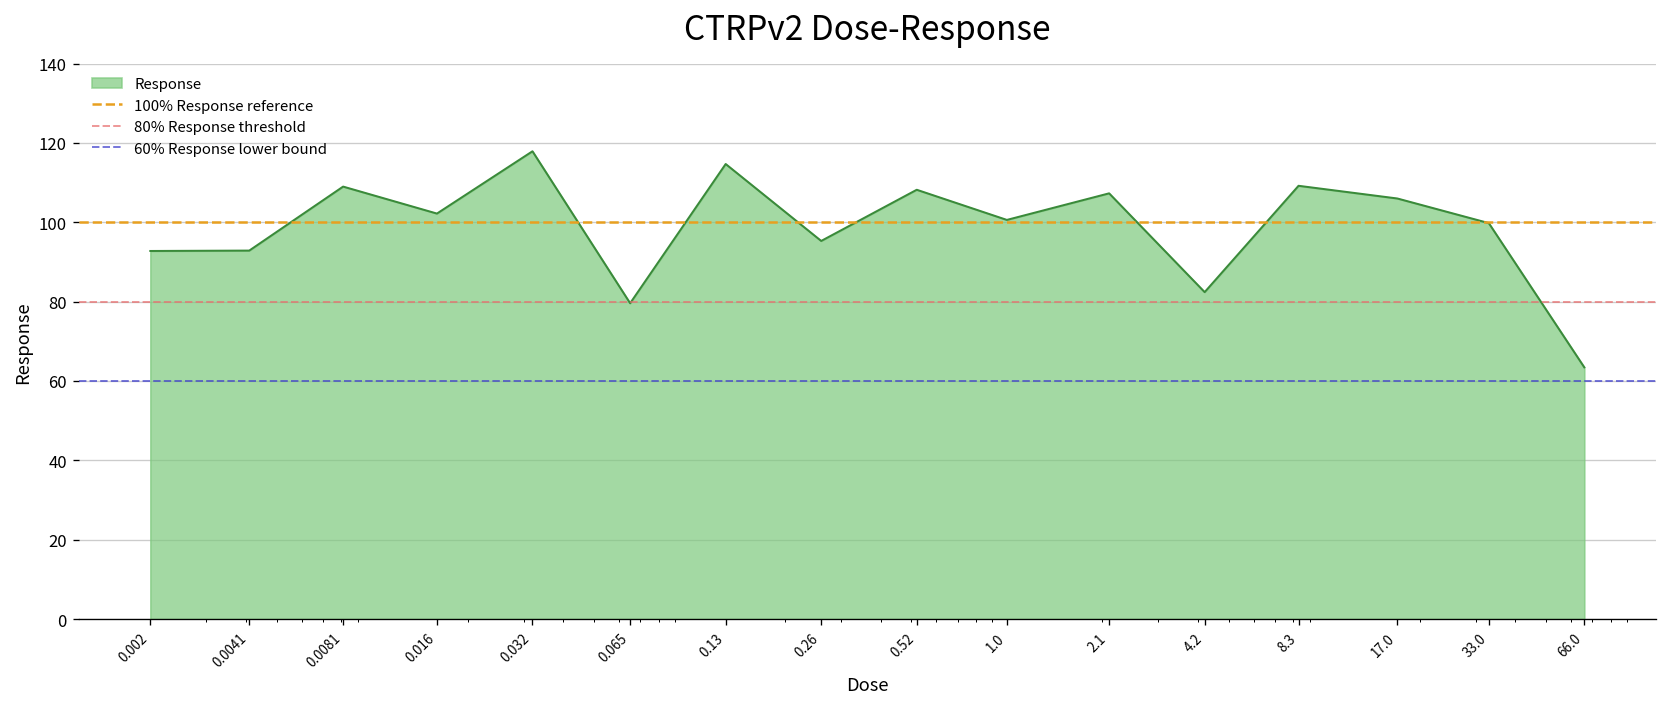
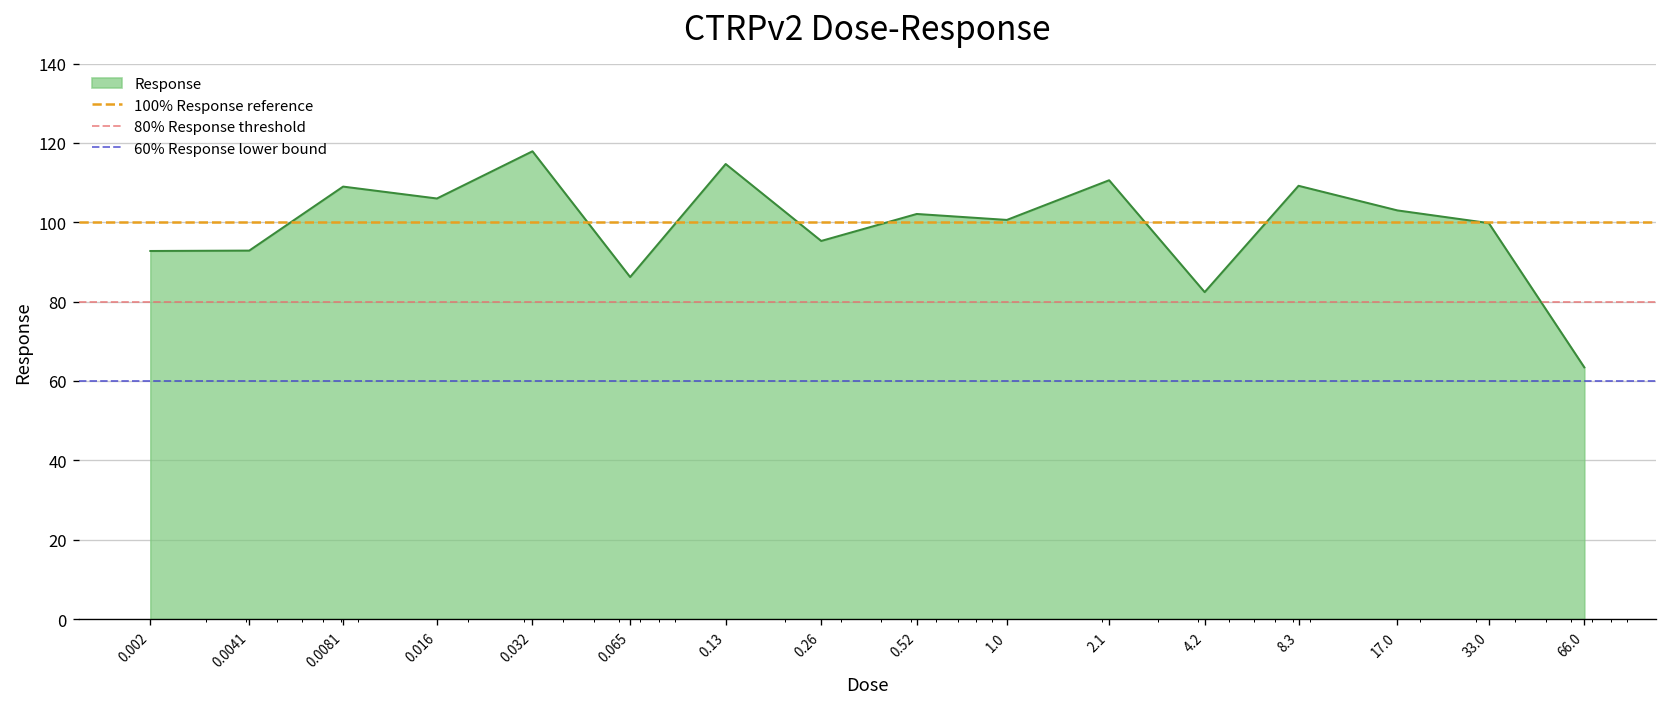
0.016: 102 -> 106
0.065: 80 -> 86
0.52: 108 -> 102
2.1: 107 -> 111
17.0: 106 -> 103
